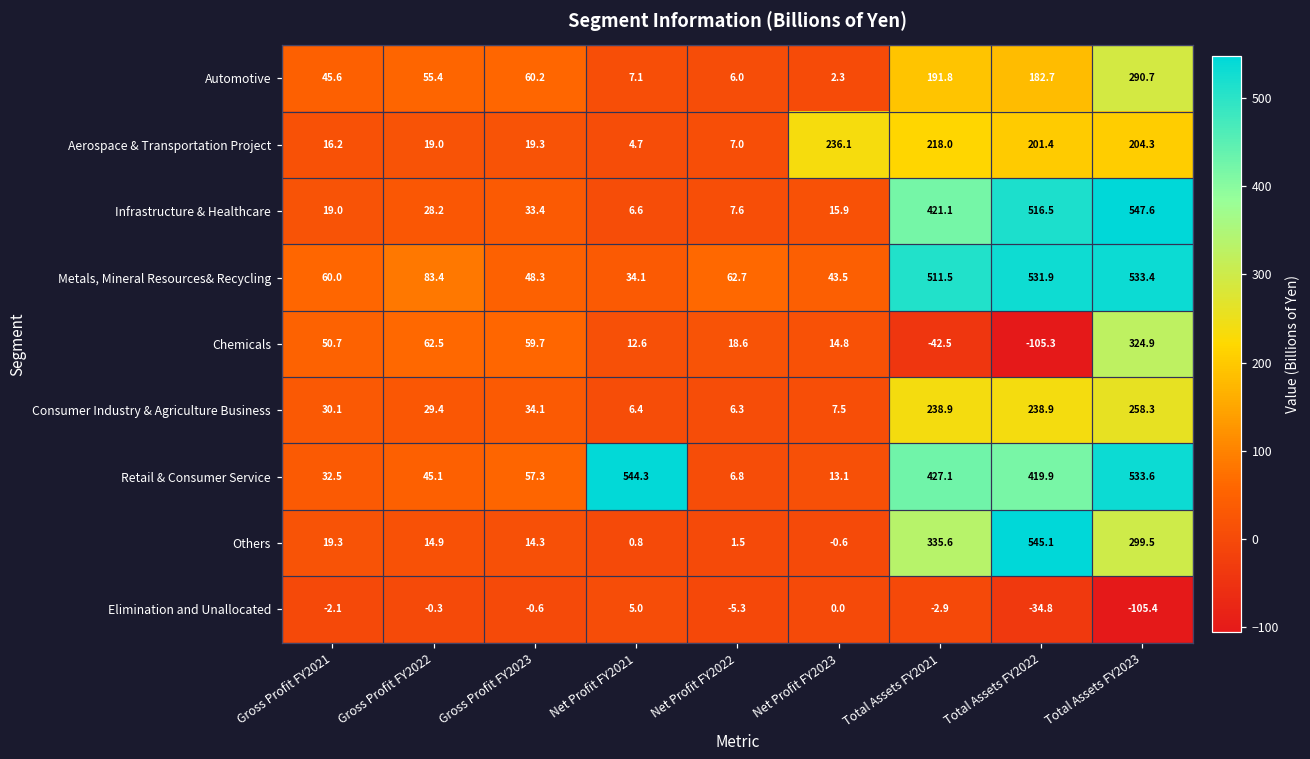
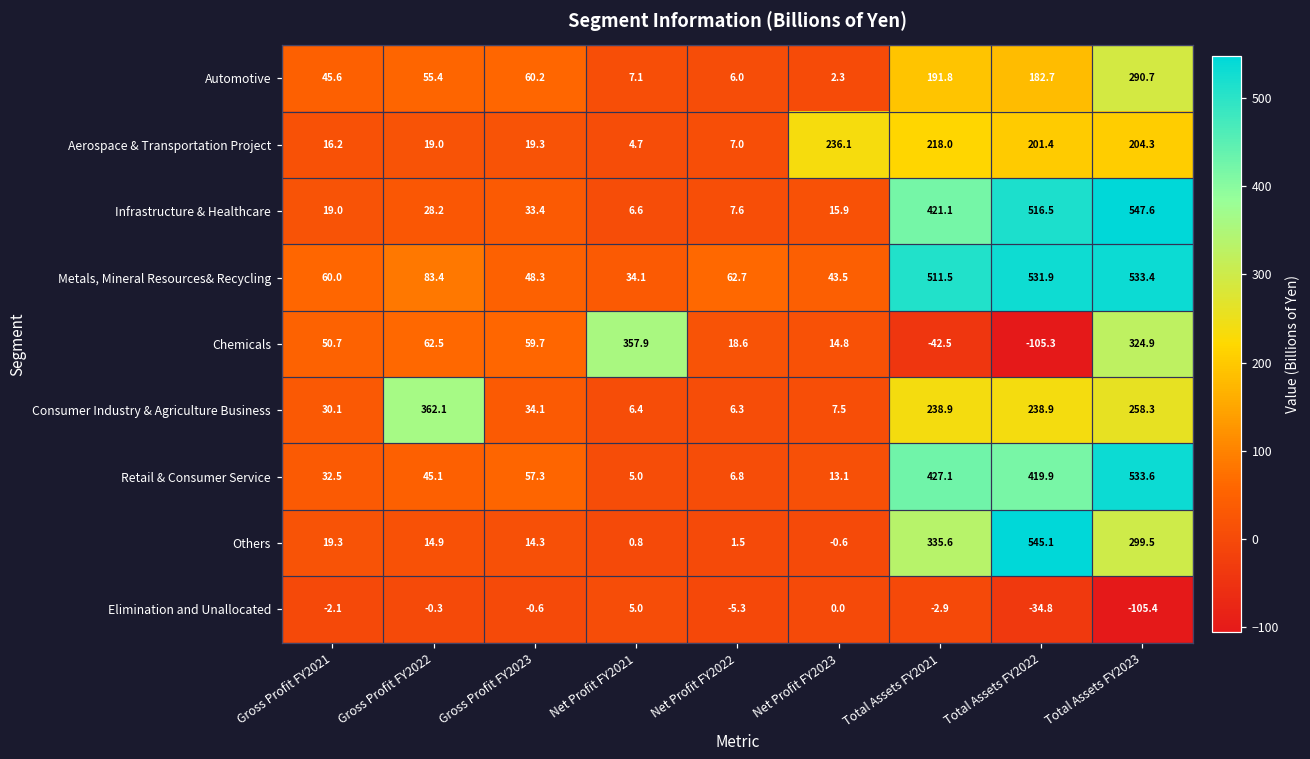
Chemicals, Net Profit FY2021: 12.6 -> 357.9
Consumer Industry & Agriculture Business, Gross Profit FY2022: 29.4 -> 362.1
Retail & Consumer Service, Net Profit FY2021: 544.3 -> 5.0
